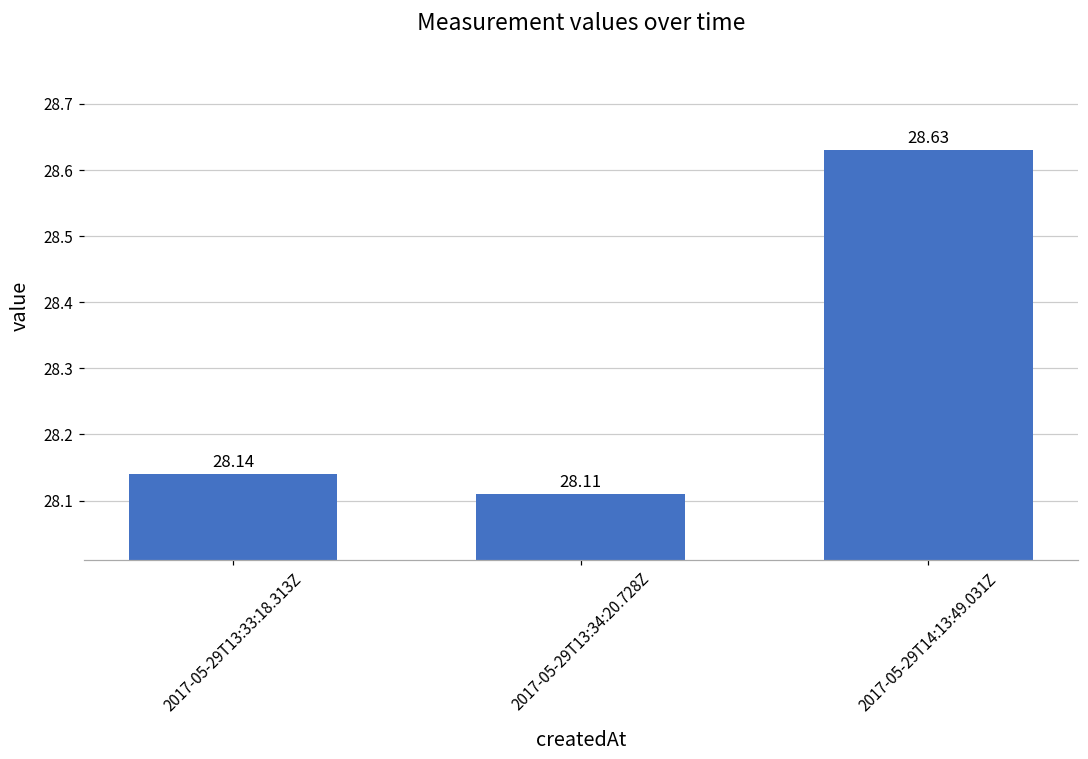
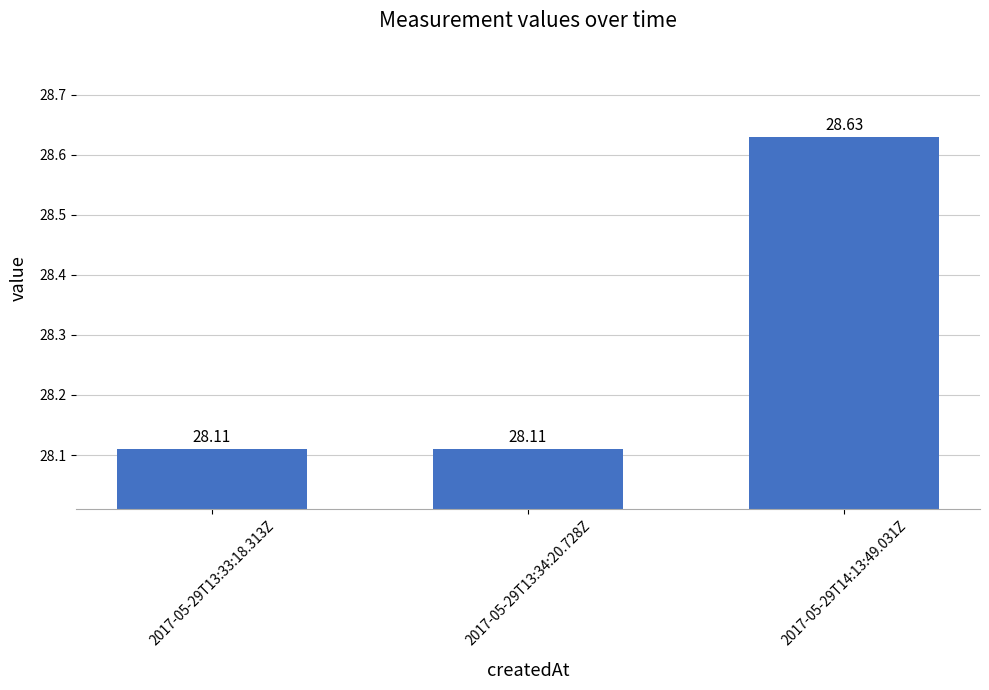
2017-05-29T13:33:18.313Z: 28.14 -> 28.11
